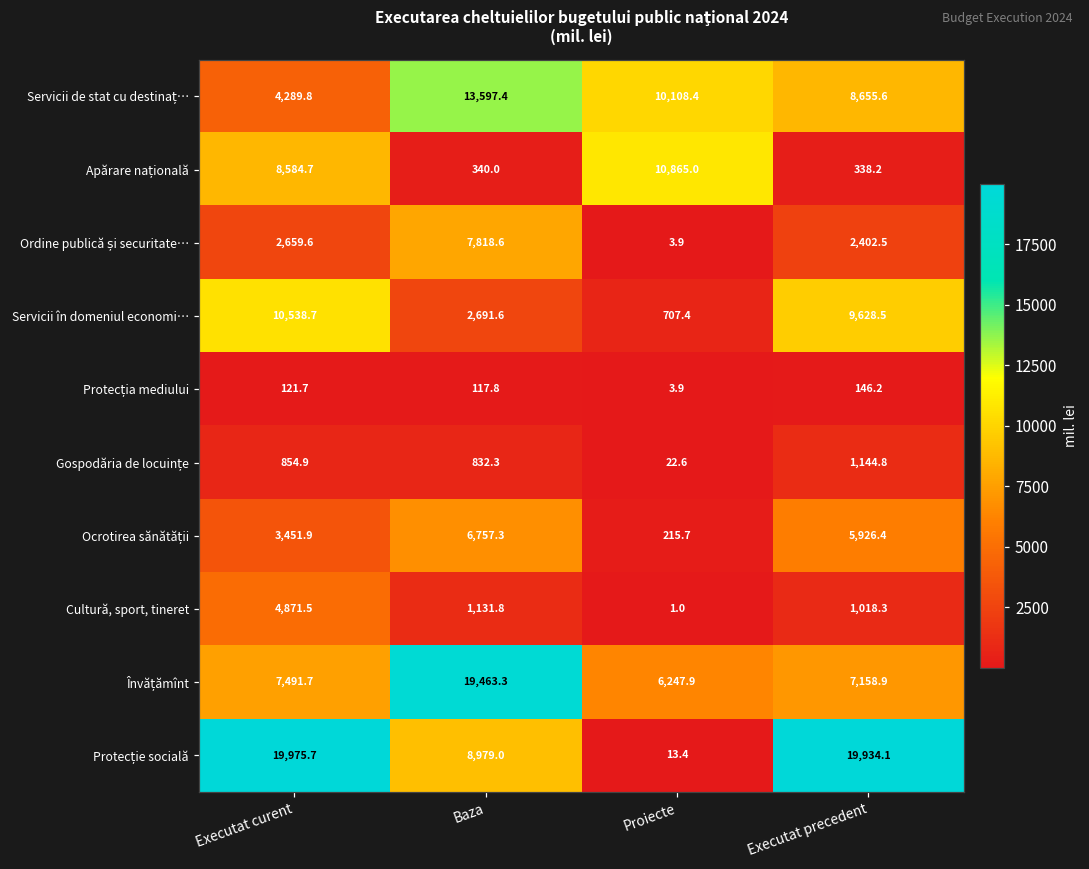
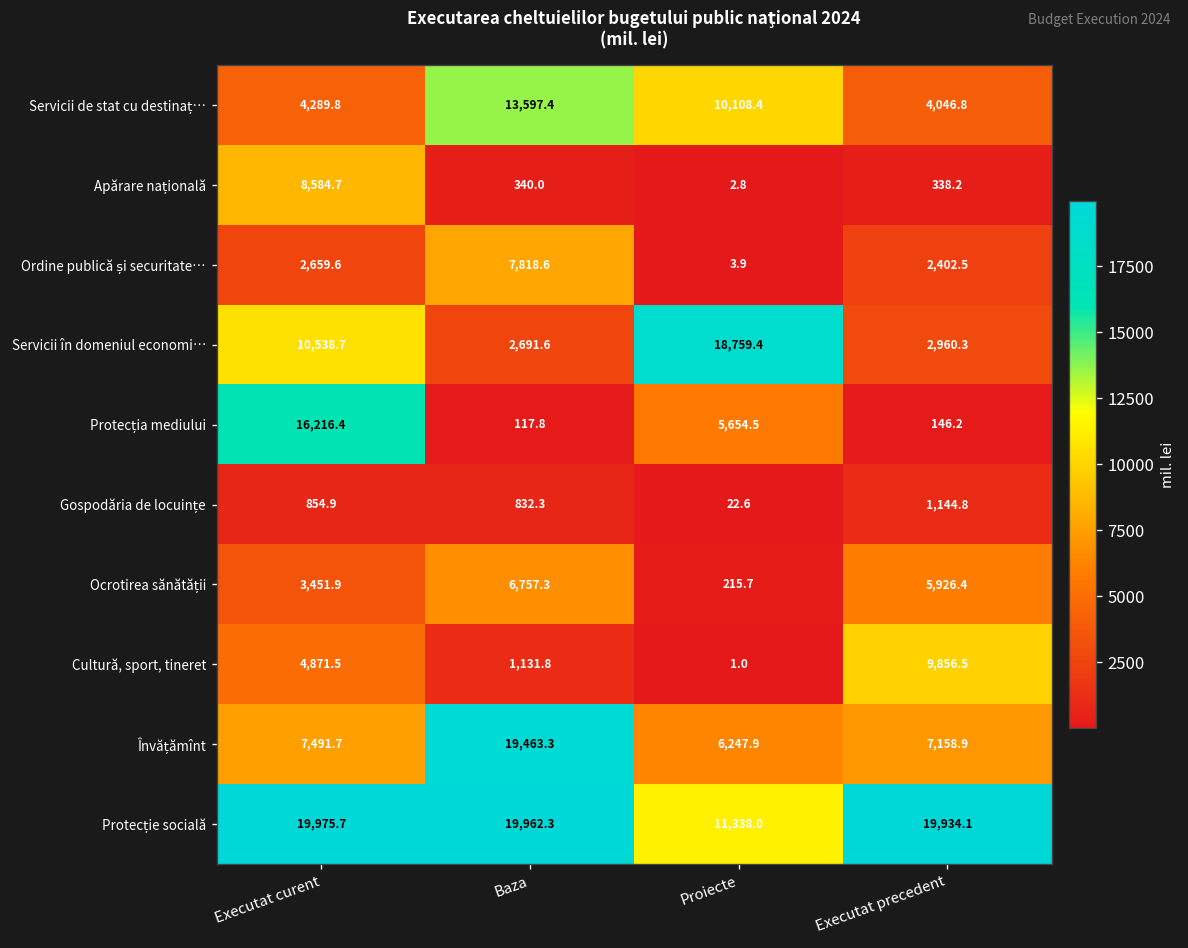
Servicii de stat cu destinaț…, Executat precedent: 8,655.6 -> 4,046.8
Apărare națională, Proiecte: 10,865.0 -> 2.8
Servicii în domeniul economi…, Proiecte: 707.4 -> 18,759.4
Servicii în domeniul economi…, Executat precedent: 9,628.5 -> 2,960.3
Protecția mediului, Executat curent: 121.7 -> 16,216.4
Protecția mediului, Proiecte: 3.9 -> 5,654.5
Cultură, sport, tineret, Executat precedent: 1,018.3 -> 9,856.5
Protecție socială, Baza: 8,979.0 -> 19,962.3
Protecție socială, Proiecte: 13.4 -> 11,338.0
